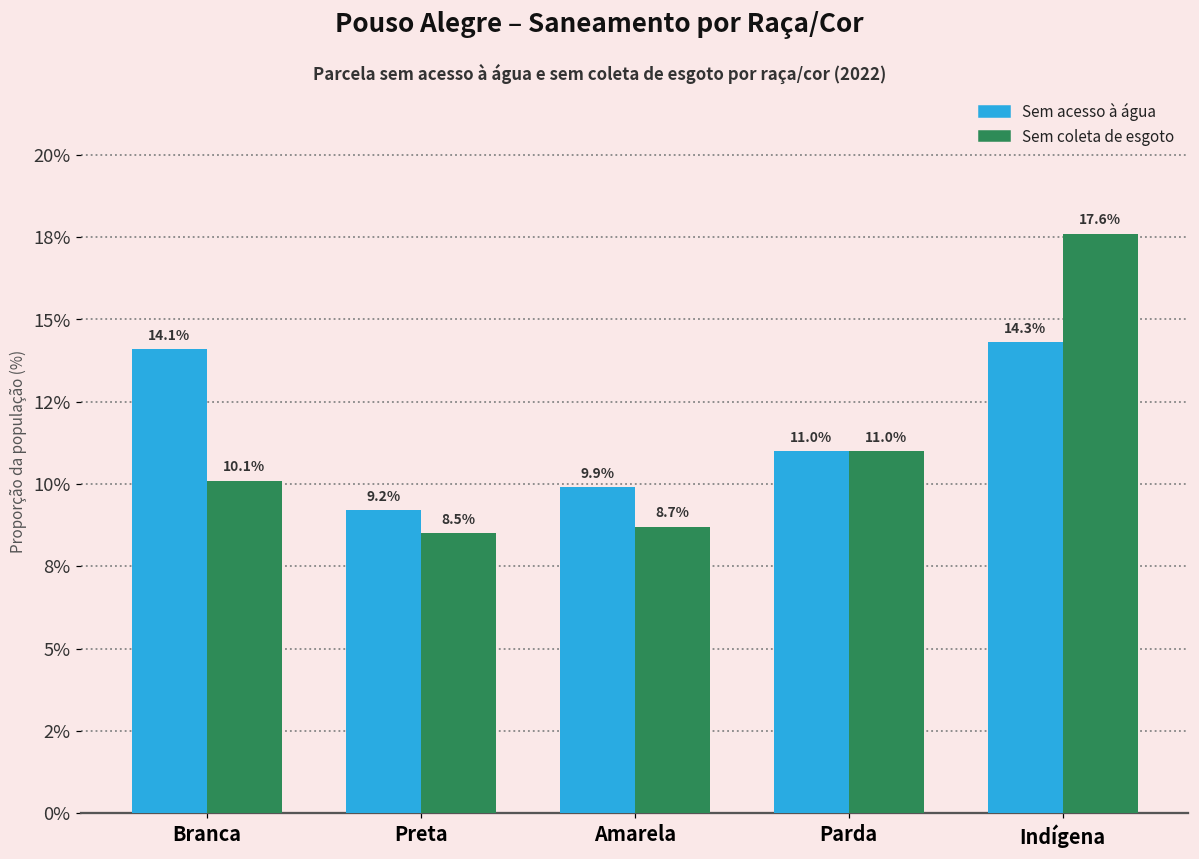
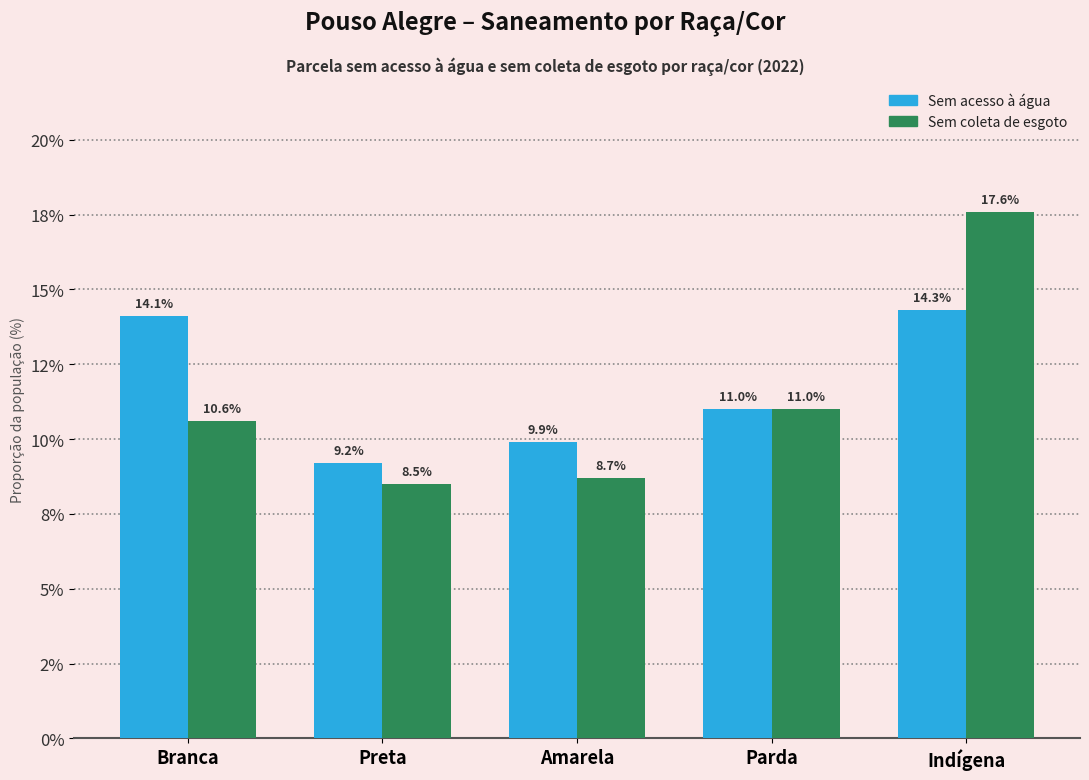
Sem coleta de esgoto, Branca: 10.1% -> 10.6%
